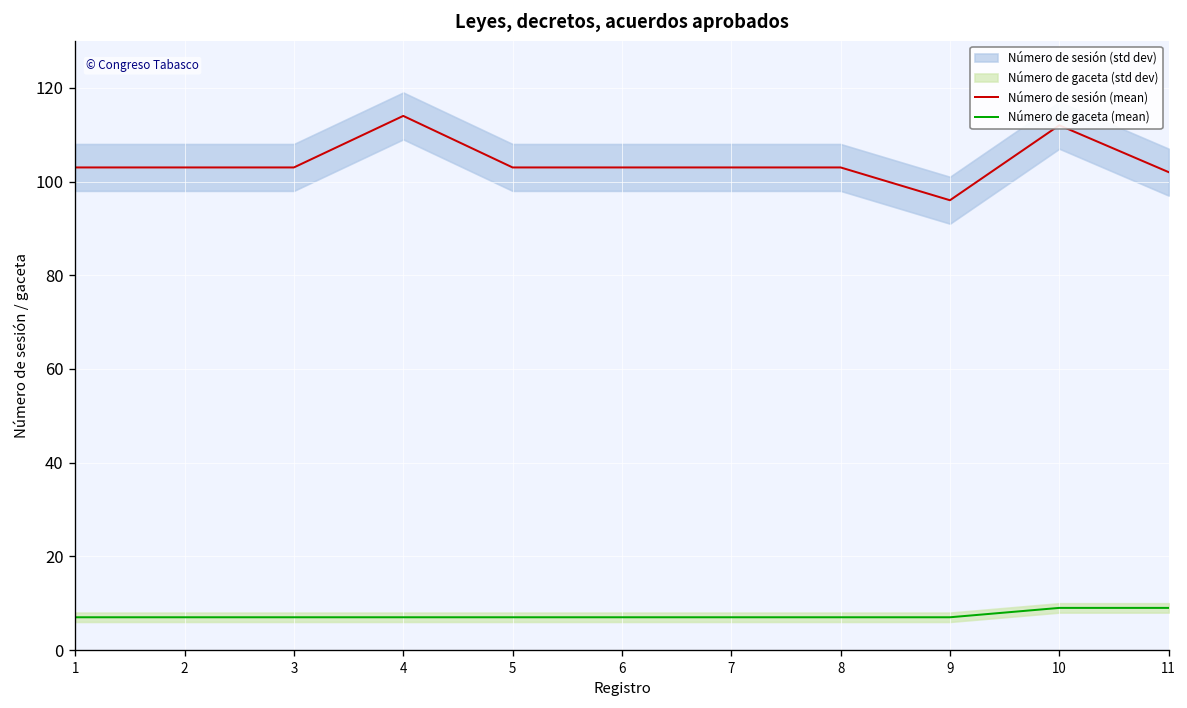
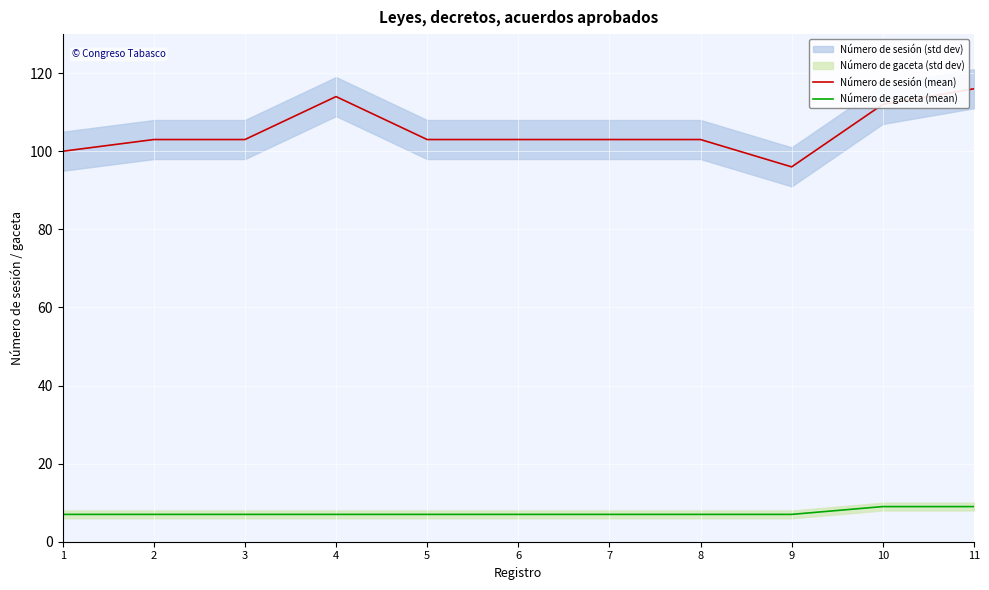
Número de sesión (mean), 1: 103 -> 100
Número de sesión (mean), 11: 102 -> 116
